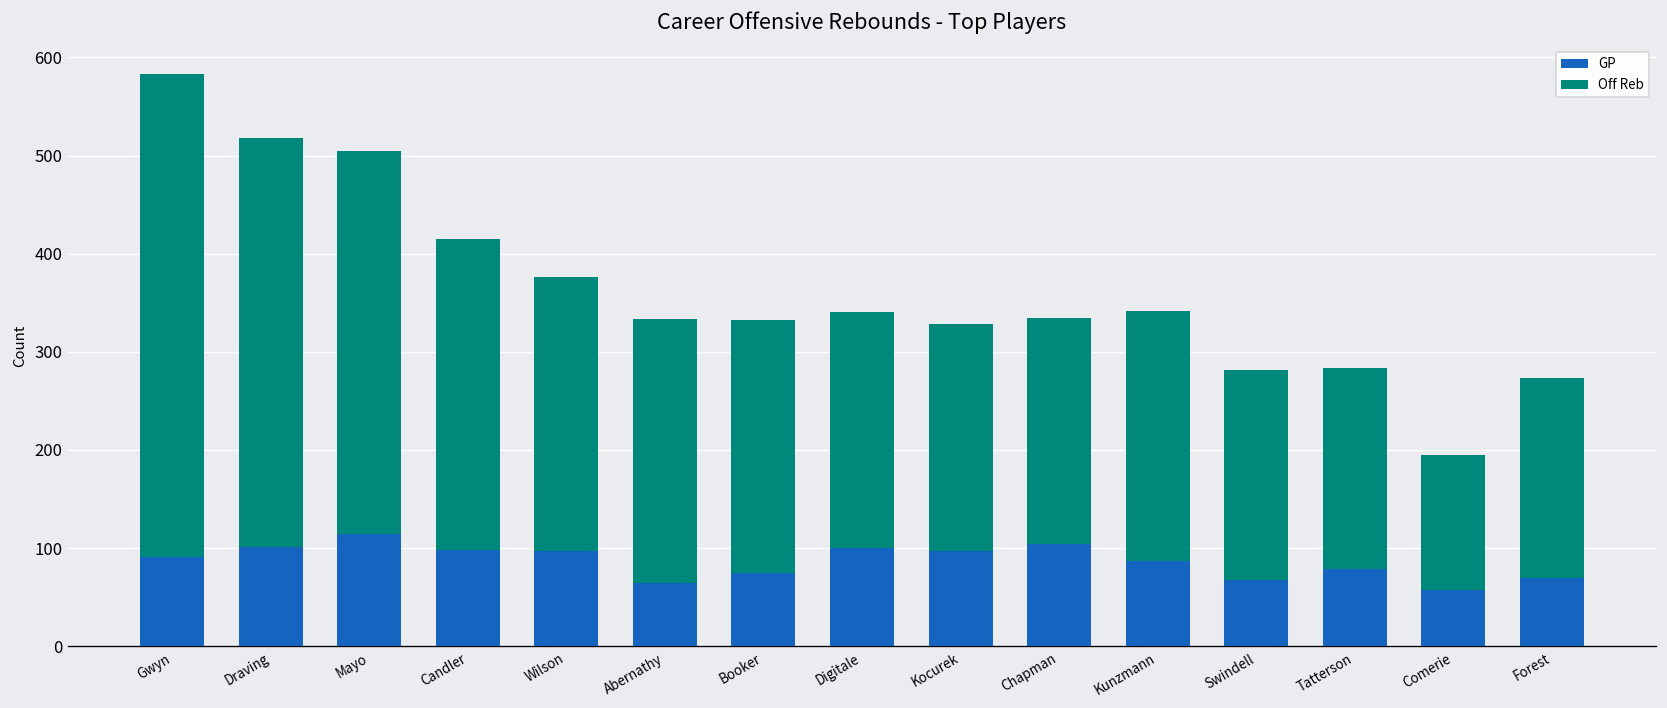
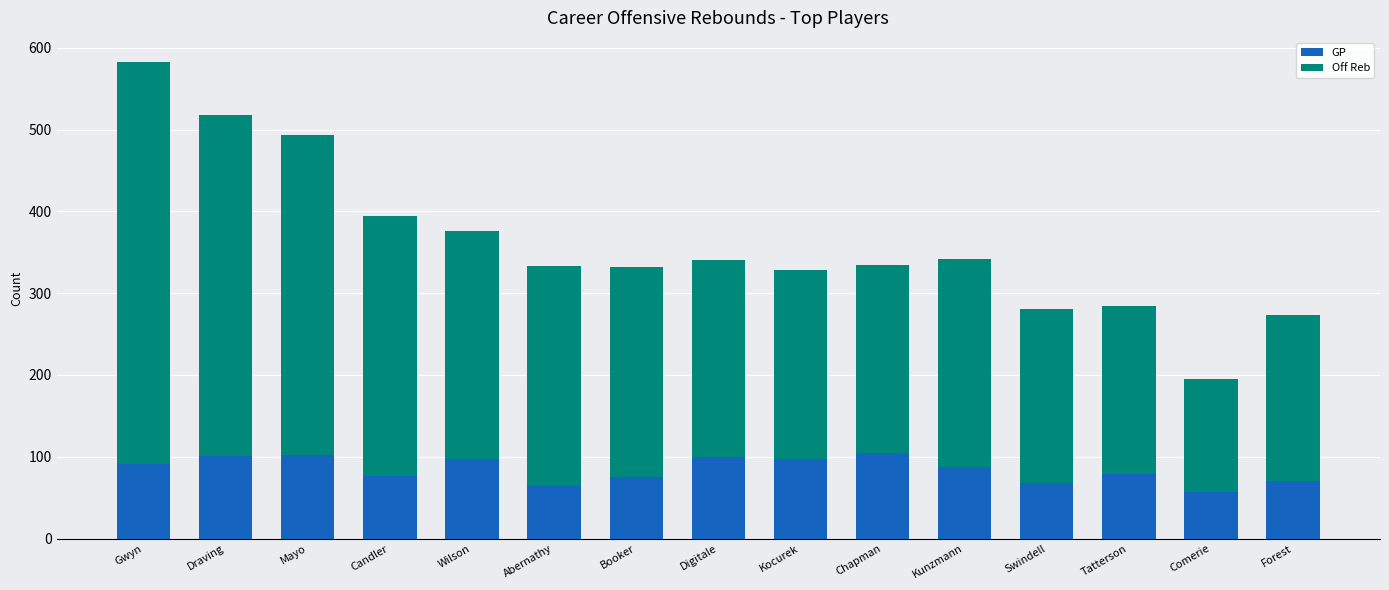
GP, Mayo: 110 -> 100
GP, Candler: 100 -> 80
